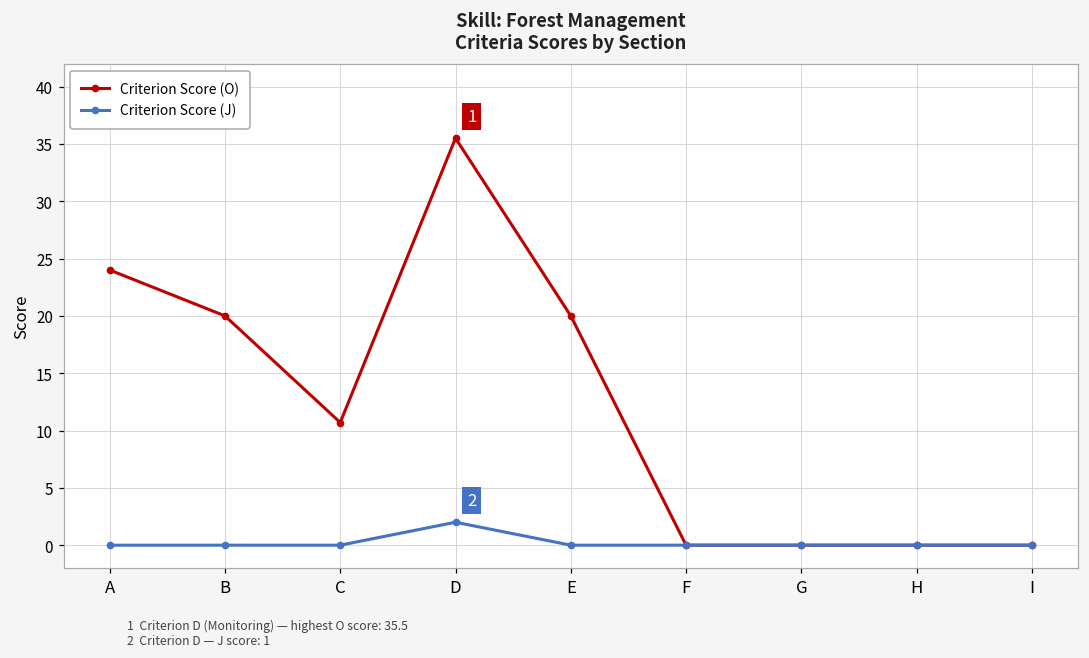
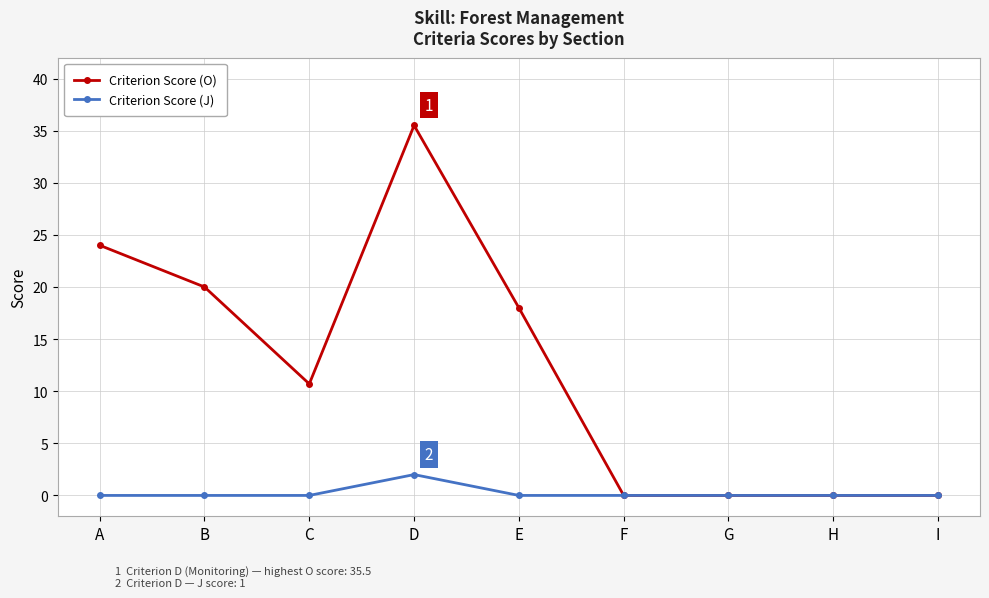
Criterion Score (O), E: 20 -> 18
